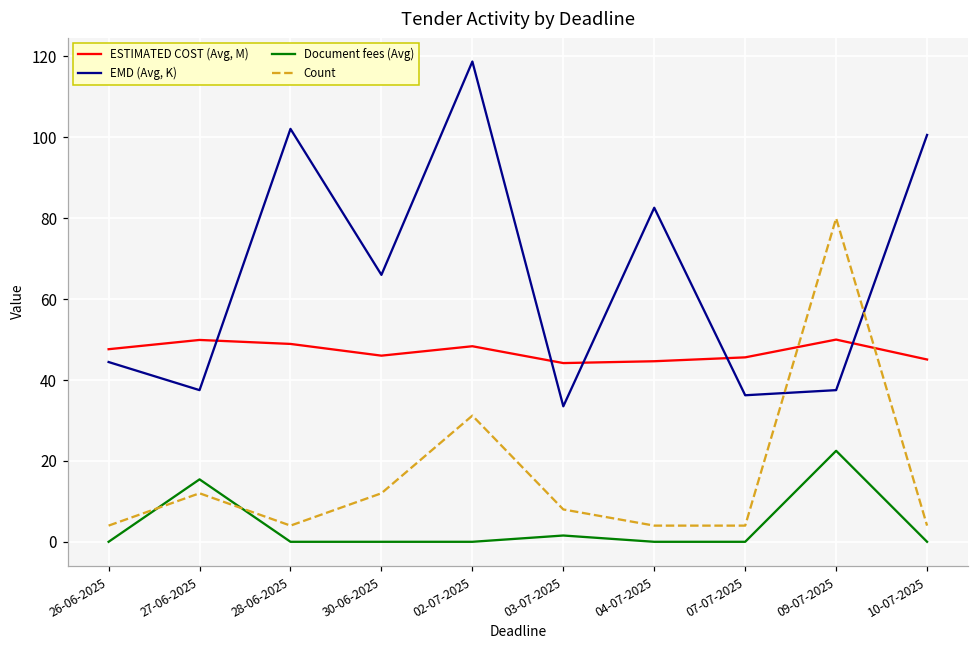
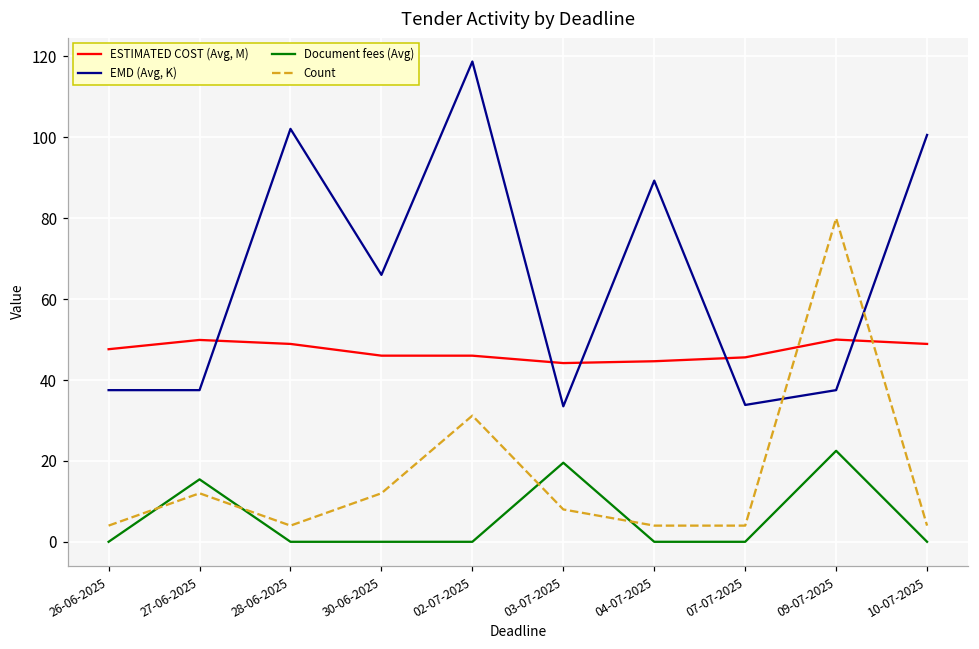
EMD (Avg, K), 26-06-2025: 44 -> 38
ESTIMATED COST (Avg, M), 02-07-2025: 48 -> 46
Document fees (Avg), 03-07-2025: 2 -> 20
EMD (Avg, K), 04-07-2025: 83 -> 89
EMD (Avg, K), 07-07-2025: 36 -> 34
ESTIMATED COST (Avg, M), 10-07-2025: 45 -> 49
